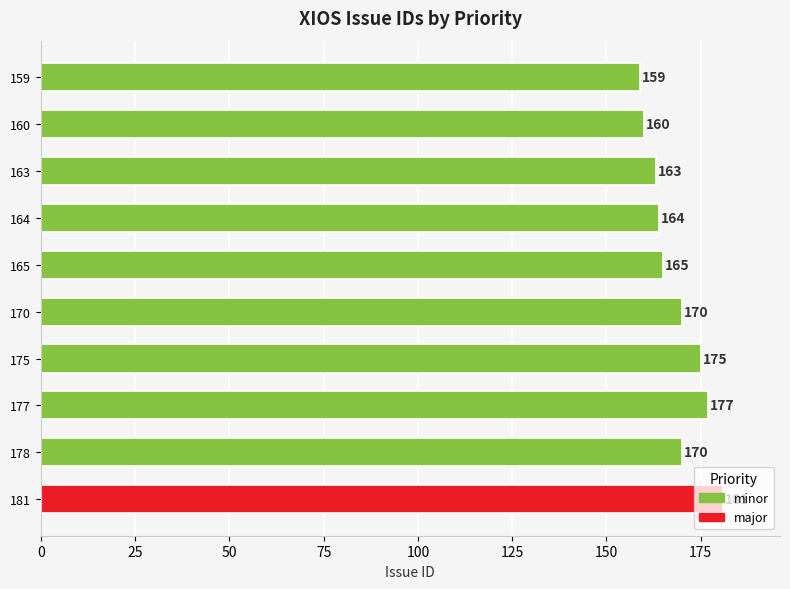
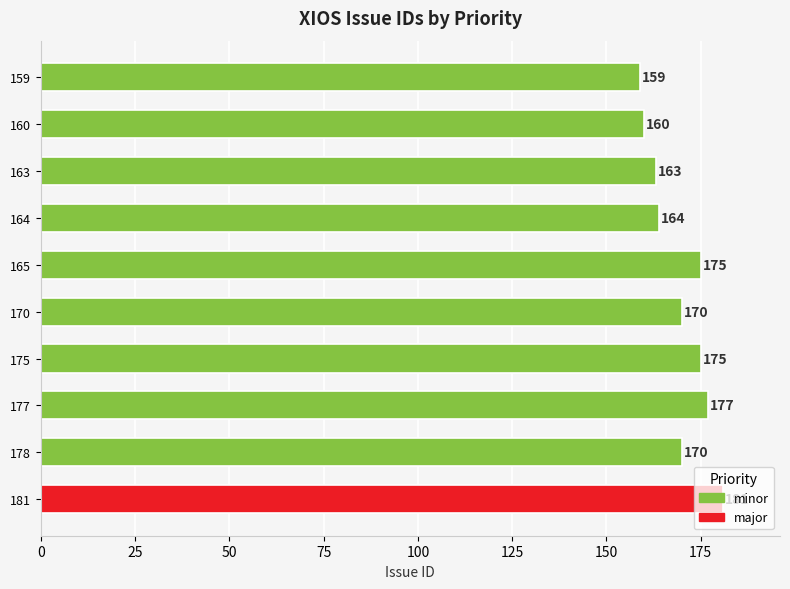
165: 165 -> 175
